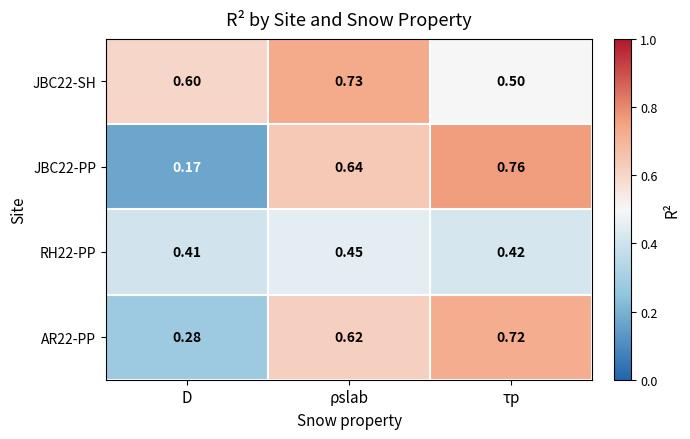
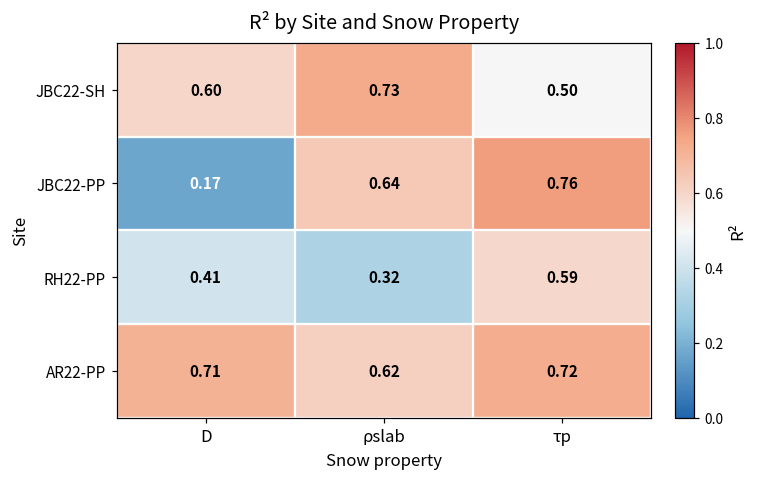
RH22-PP, ρslab: 0.45 -> 0.32
RH22-PP, τp: 0.42 -> 0.59
AR22-PP, D: 0.28 -> 0.71
